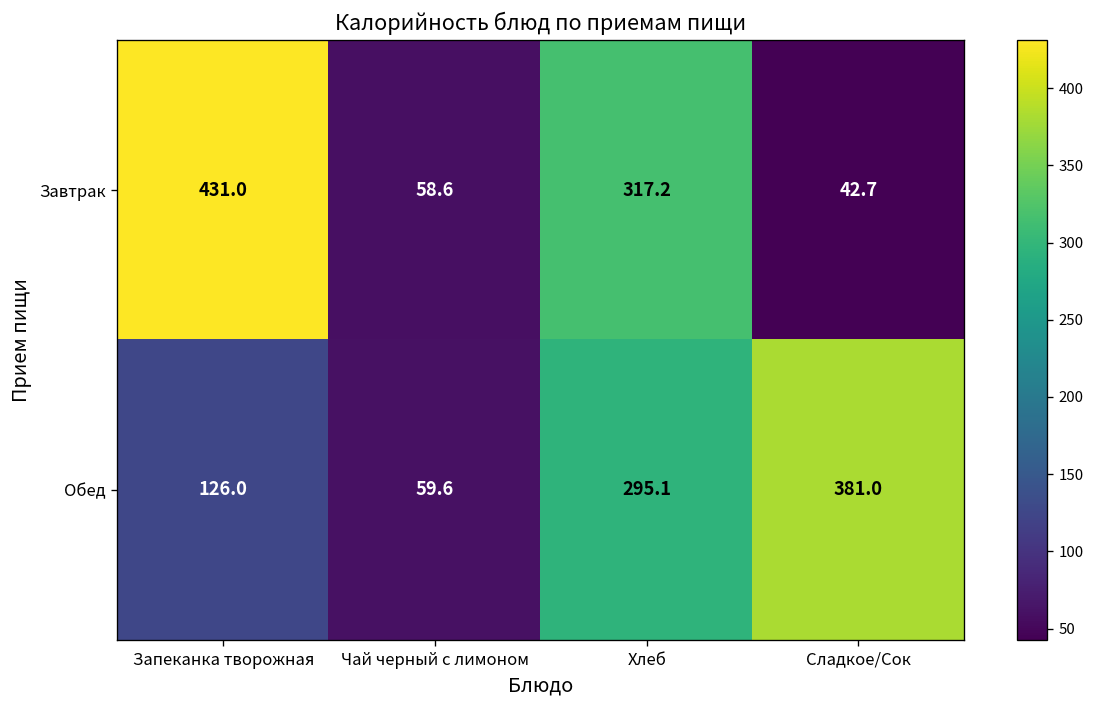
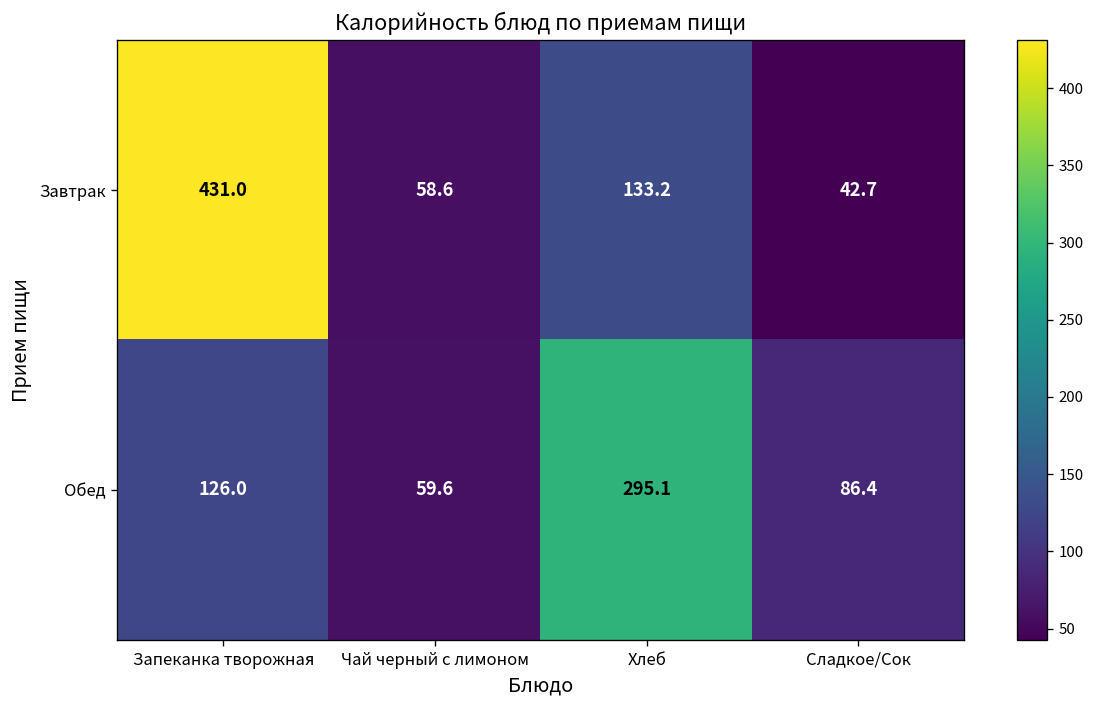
Завтрак, Хлеб: 317.2 -> 133.2
Обед, Сладкое/Сок: 381.0 -> 86.4
